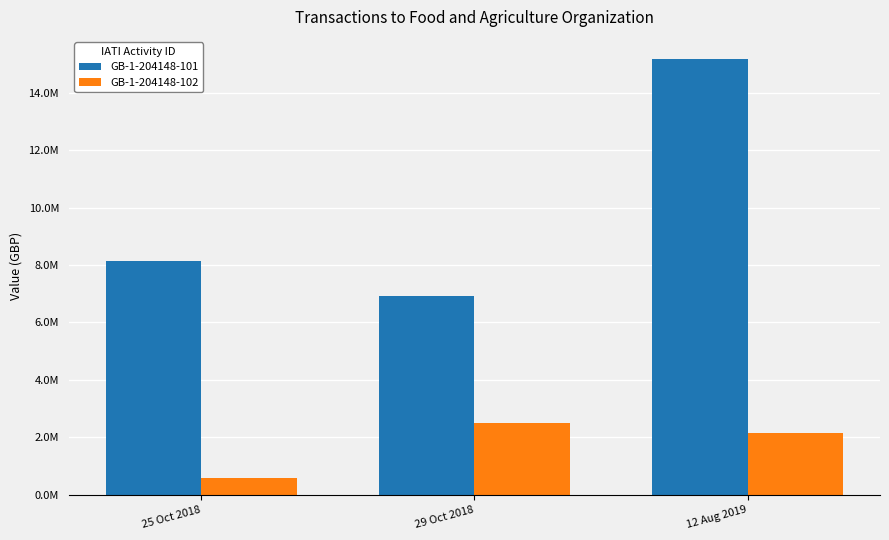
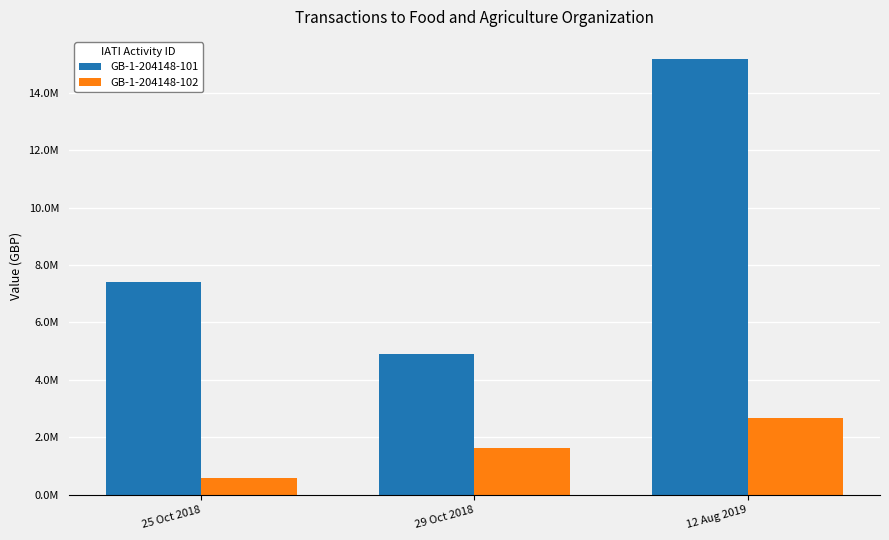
GB-1-204148-101, 25 Oct 2018: 8100000 -> 7400000
GB-1-204148-101, 29 Oct 2018: 6900000 -> 4900000
GB-1-204148-102, 29 Oct 2018: 2500000 -> 1600000
GB-1-204148-102, 12 Aug 2019: 2200000 -> 2700000
